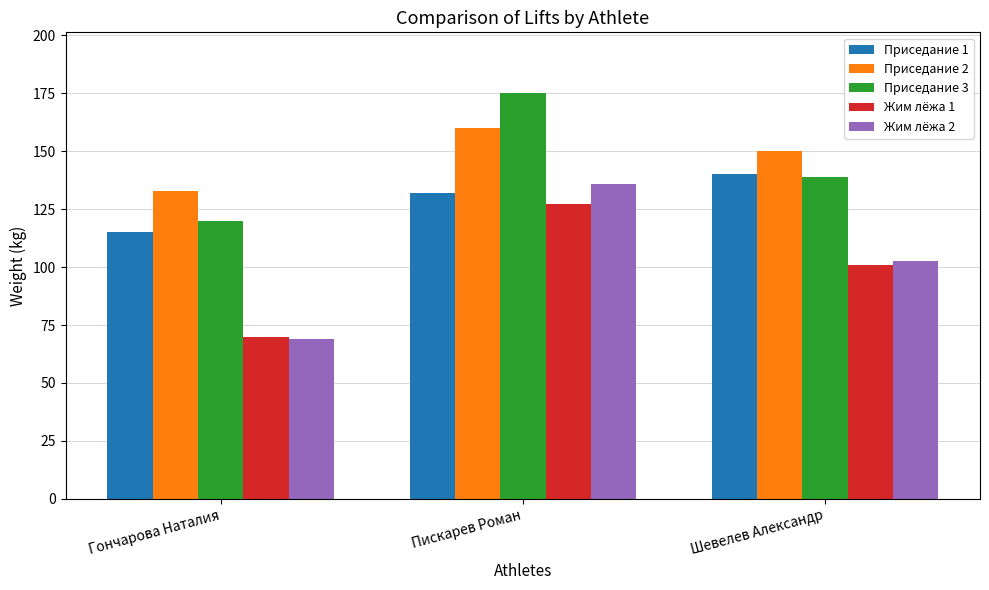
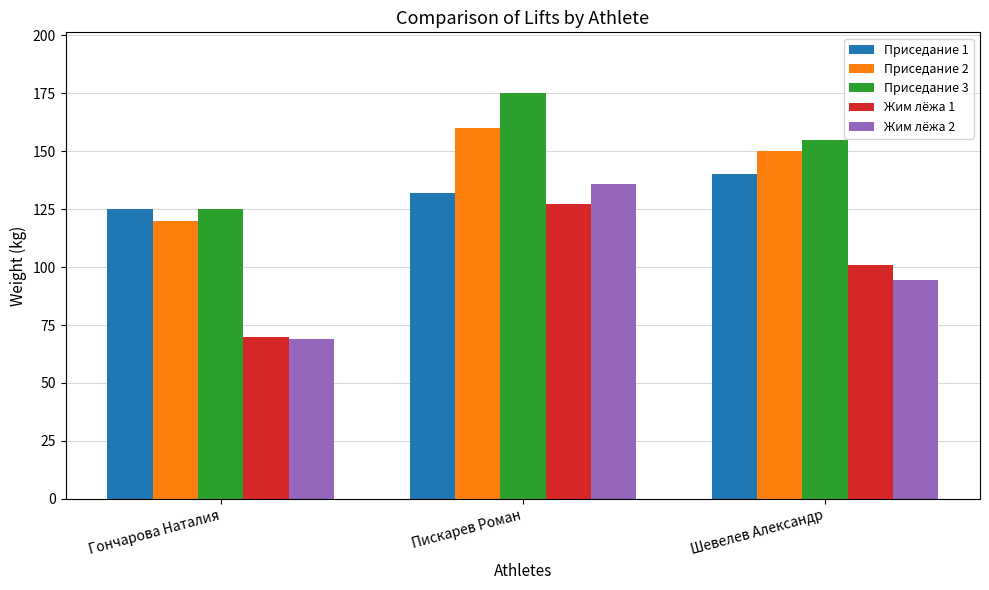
Приседание 1, Гончарова Наталия: 115 -> 125
Приседание 2, Гончарова Наталия: 133 -> 120
Приседание 3, Гончарова Наталия: 120 -> 125
Приседание 3, Шевелев Александр: 139 -> 155
Жим лёжа 2, Шевелев Александр: 103 -> 94
